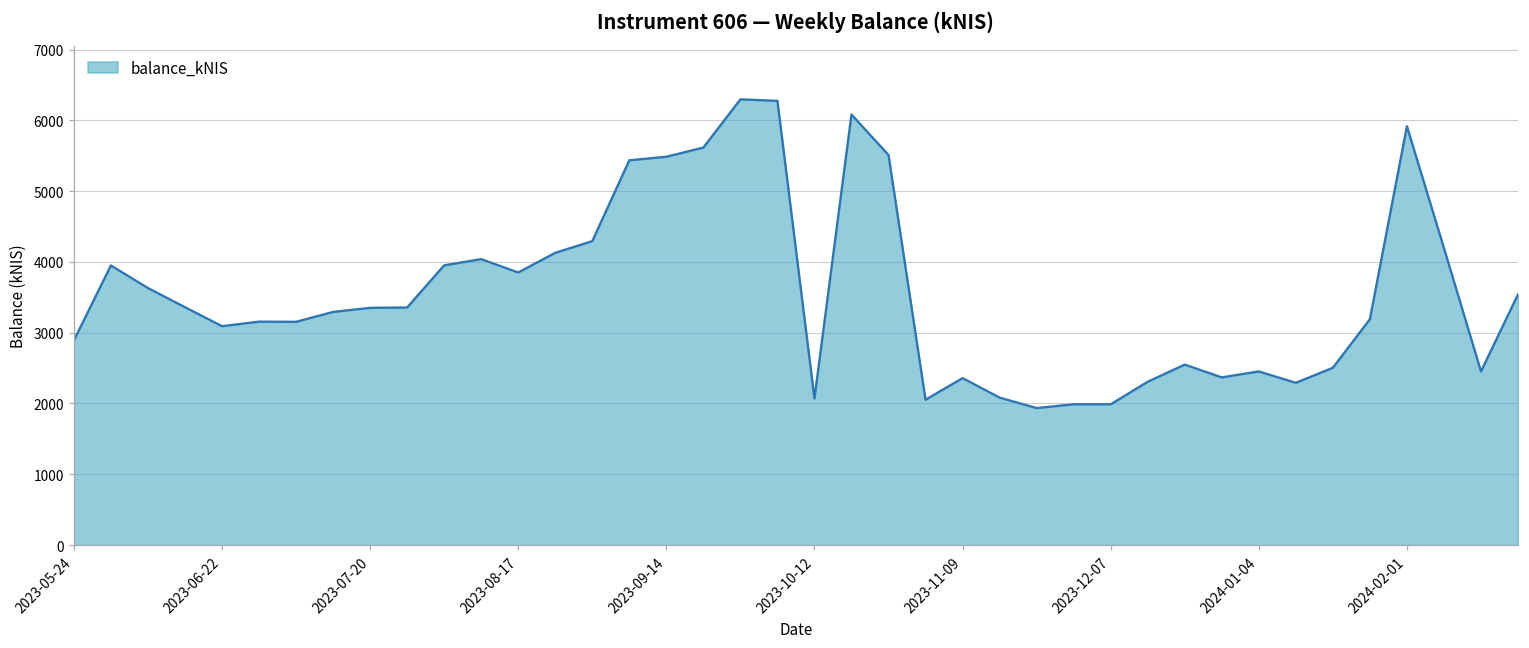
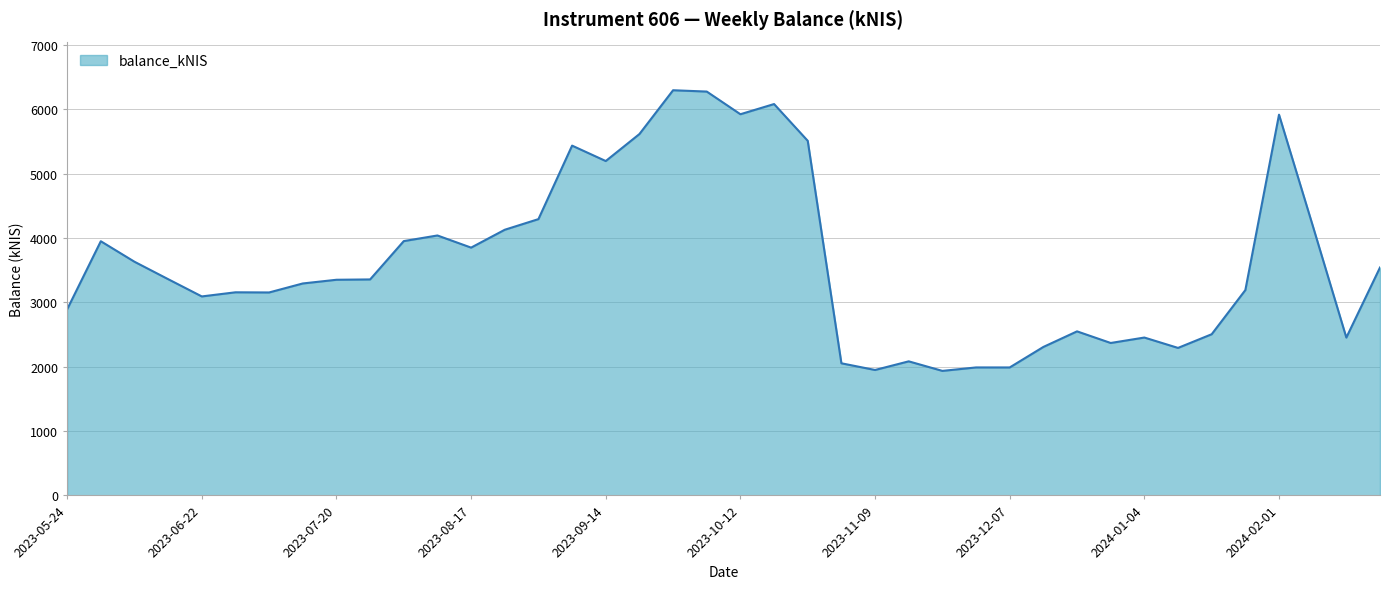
2023-09-14: 5500 -> 5200
2023-10-12: 2100 -> 5900
2023-11-09: 2400 -> 1900
